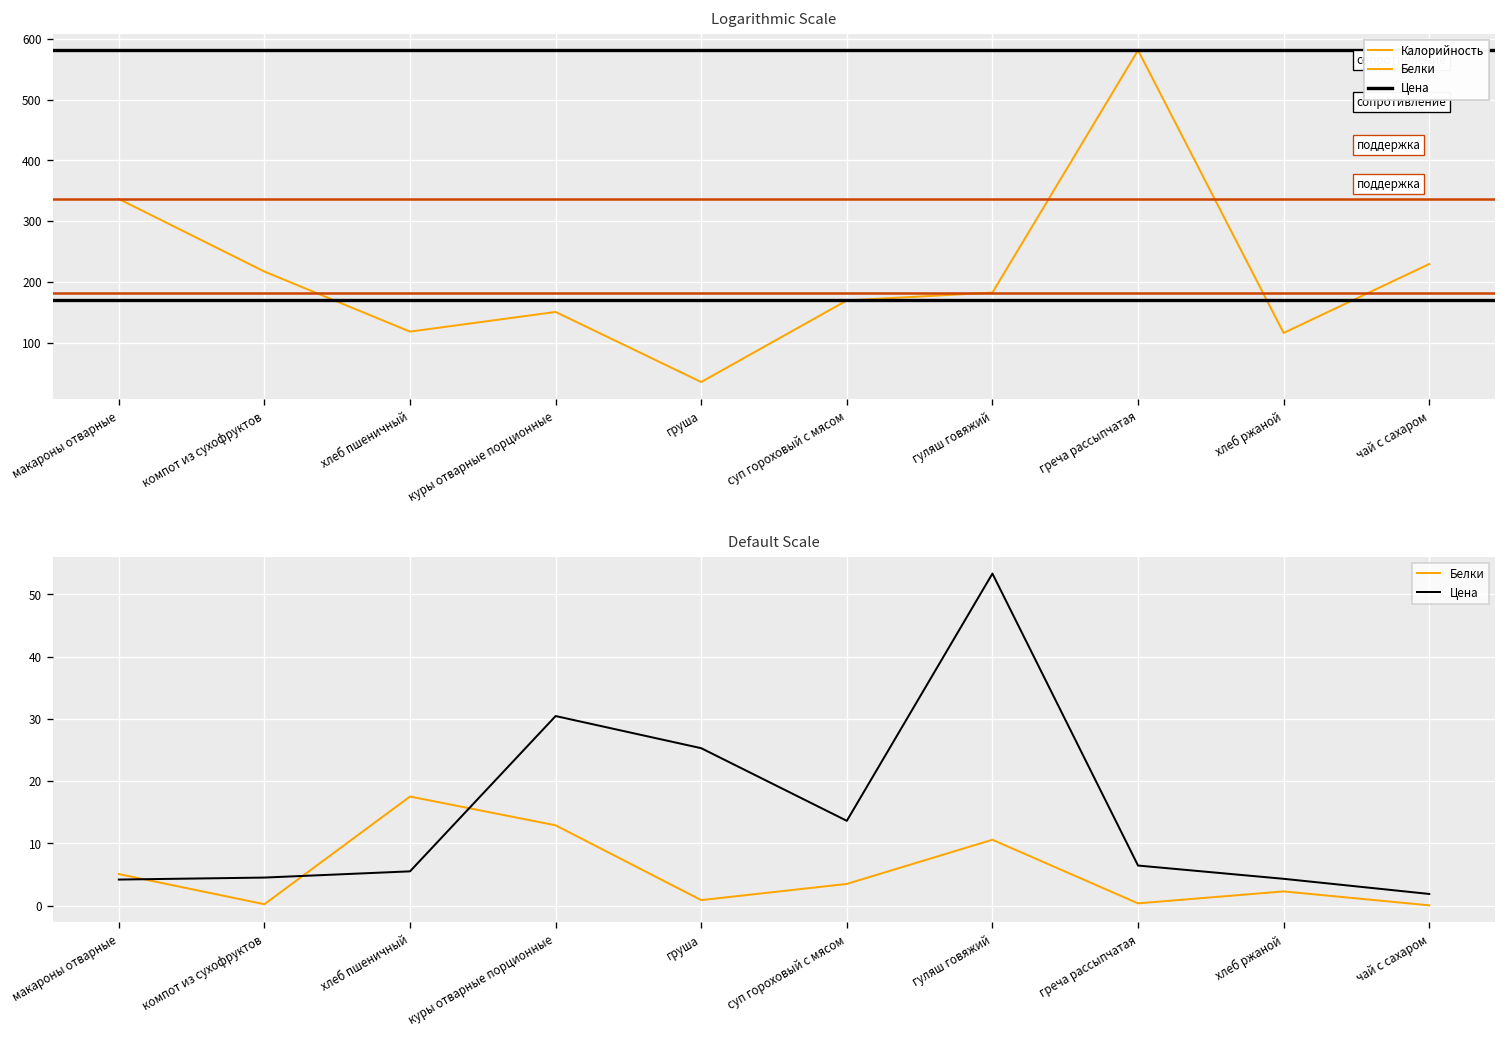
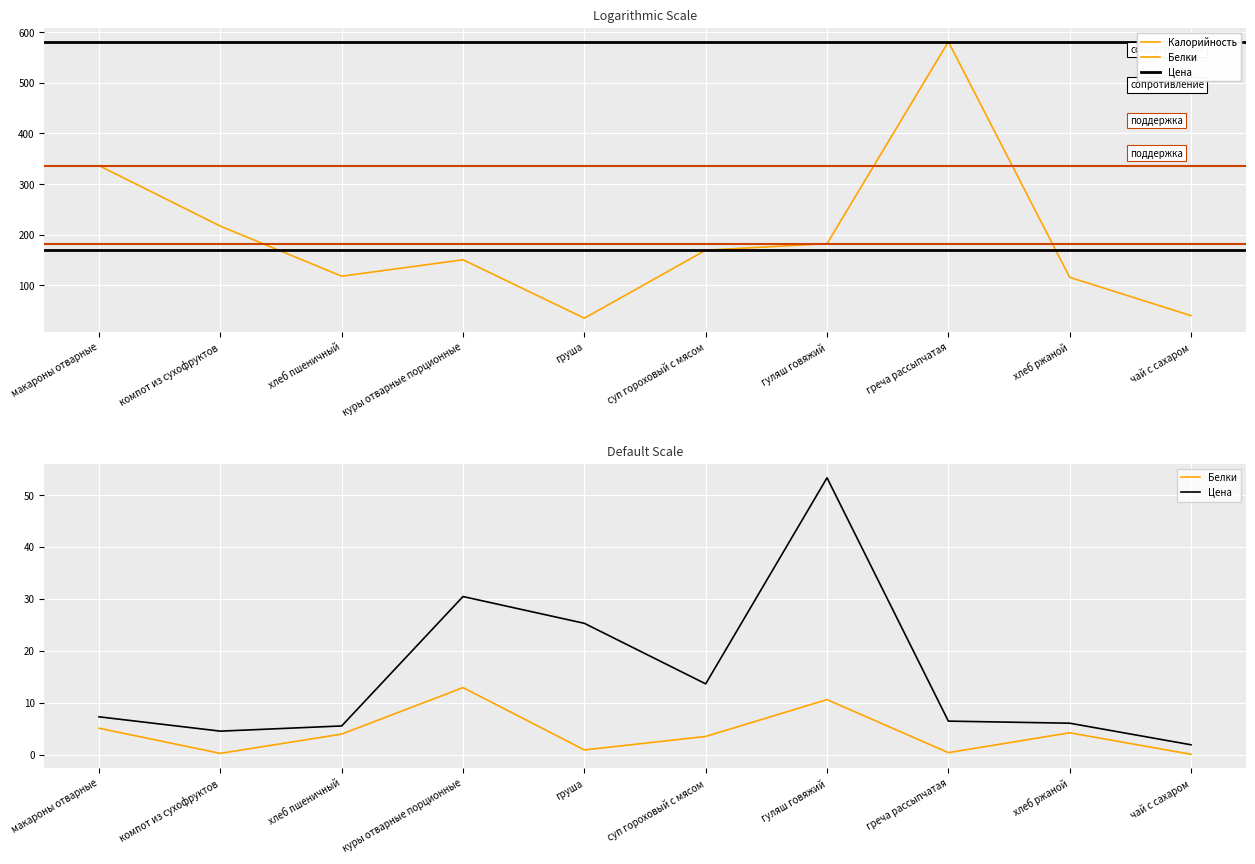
Logarithmic Scale, чай с сахаром: 230 -> 40
Default Scale, Цена, макароны отварные: 4 -> 7
Default Scale, Белки, хлеб пшеничный: 18 -> 4
Default Scale, Белки, хлеб ржаной: 2 -> 4
Default Scale, Цена, хлеб ржаной: 4 -> 6
